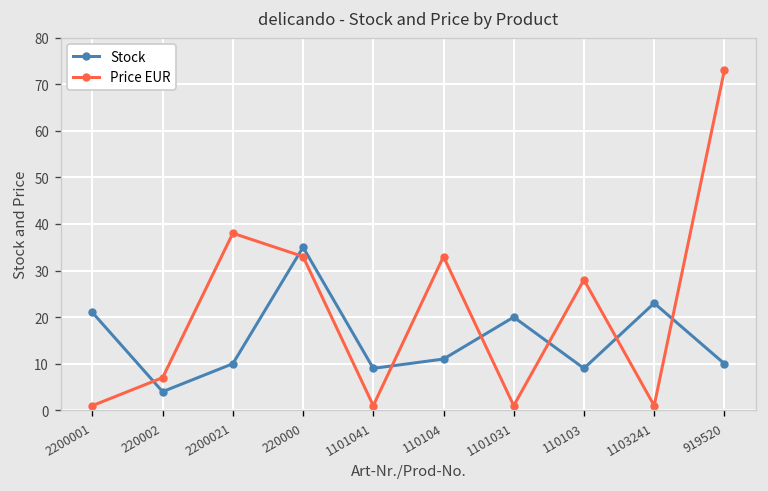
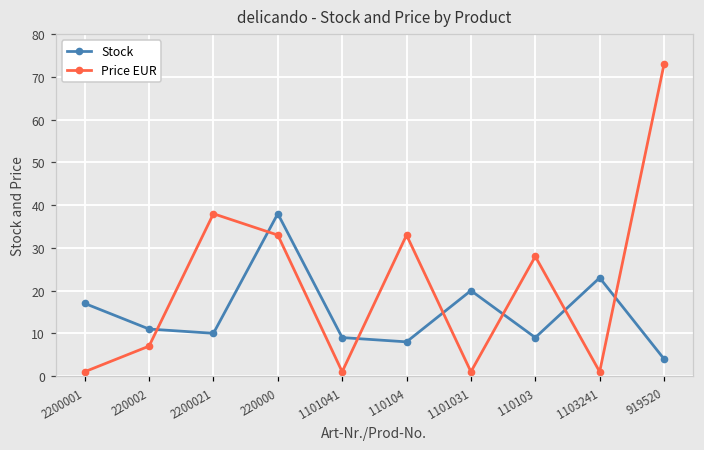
Stock, 2200001: 21 -> 17
Stock, 220002: 4 -> 11
Stock, 220000: 35 -> 38
Stock, 110104: 11 -> 8
Stock, 919520: 10 -> 4
